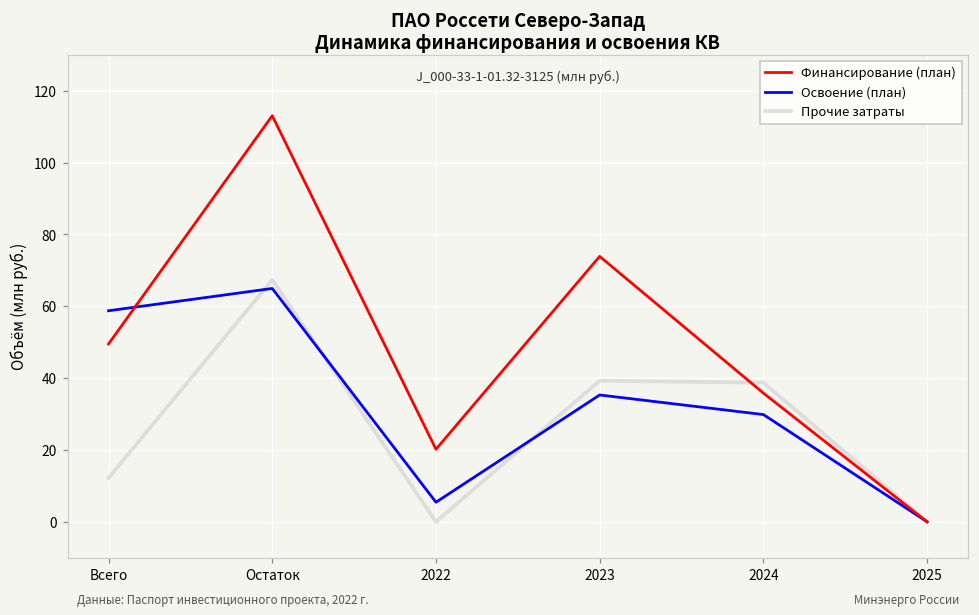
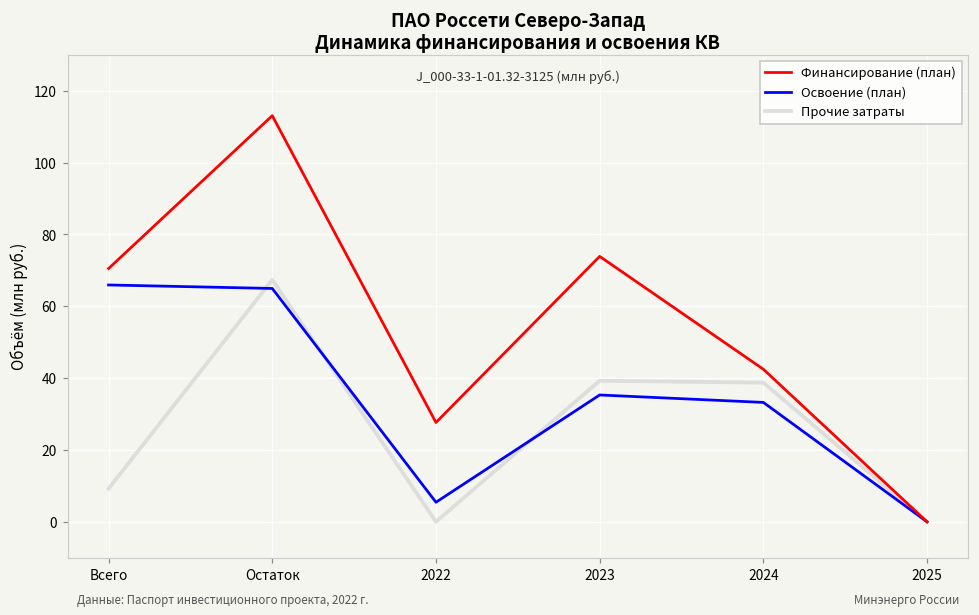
Финансирование (план), Всего: 50 -> 70
Освоение (план), Всего: 59 -> 66
Прочие затраты, Всего: 12 -> 9
Финансирование (план), 2022: 20 -> 28
Финансирование (план), 2024: 36 -> 42
Освоение (план), 2024: 30 -> 33
